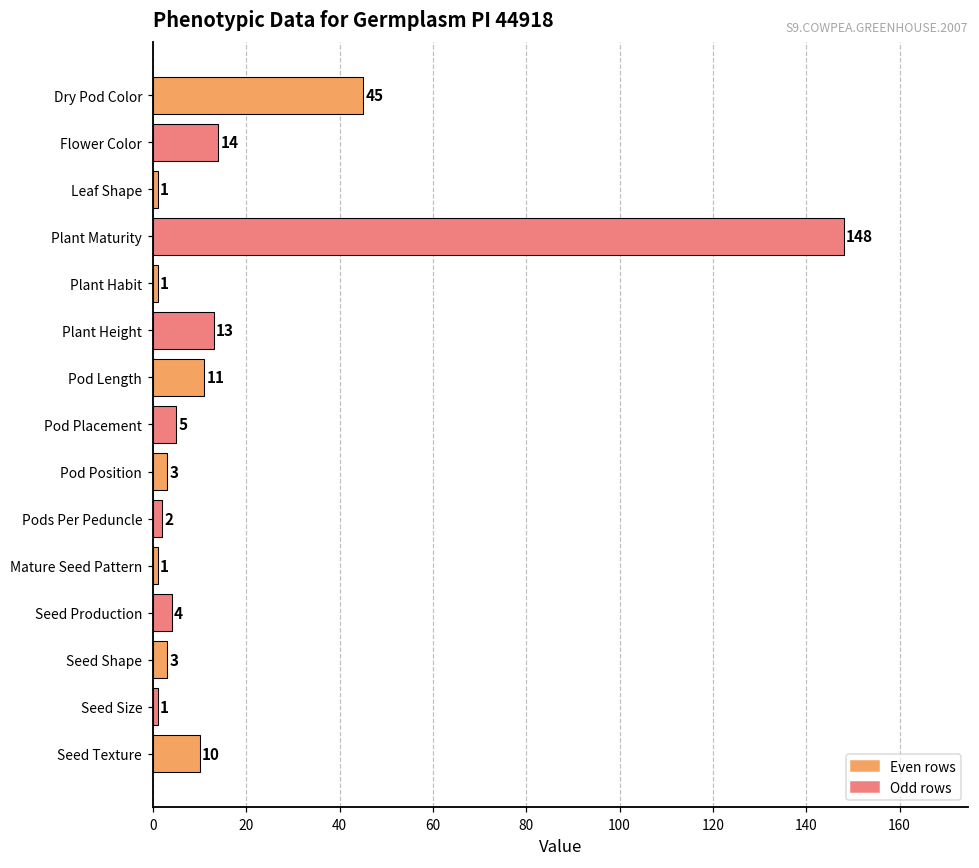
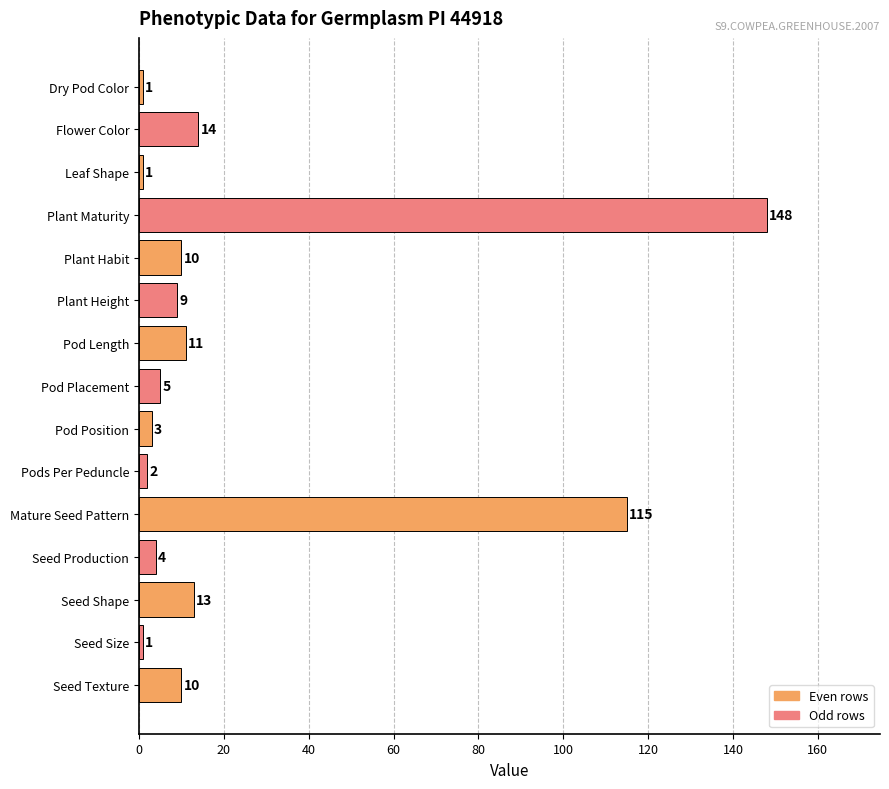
Dry Pod Color: 45 -> 1
Plant Habit: 1 -> 10
Plant Height: 13 -> 9
Mature Seed Pattern: 1 -> 115
Seed Shape: 3 -> 13
